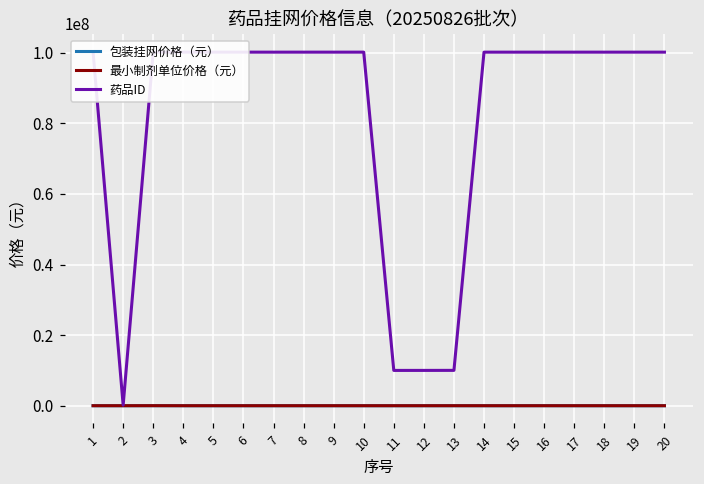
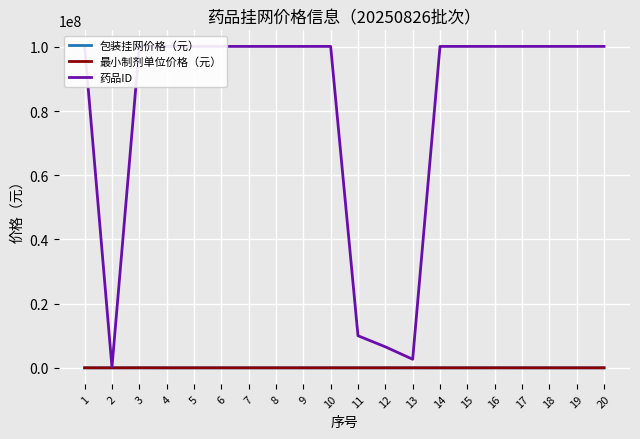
药品ID, 12: 10000000 -> 7000000
药品ID, 13: 10000000 -> 3000000
